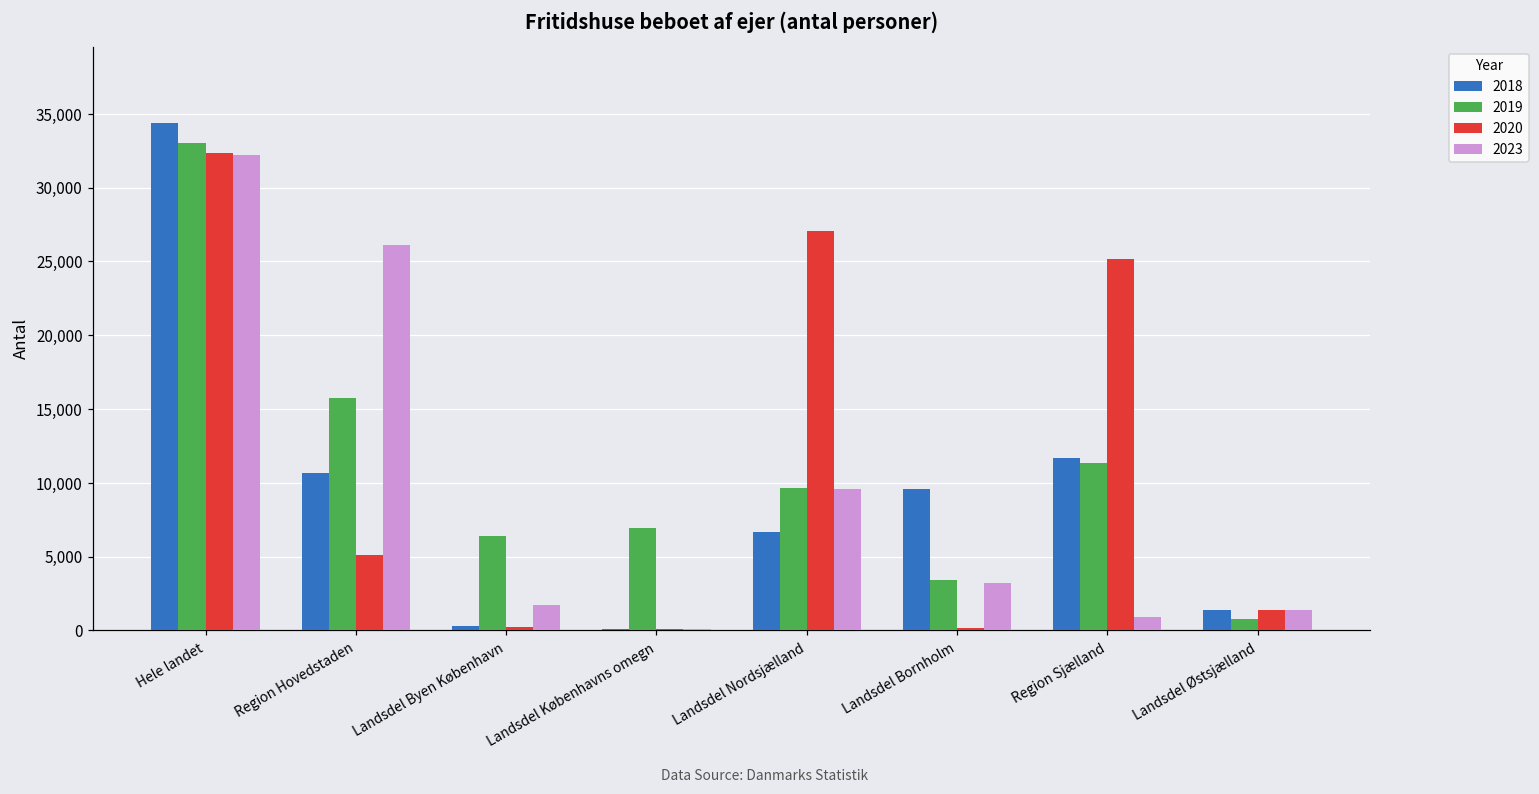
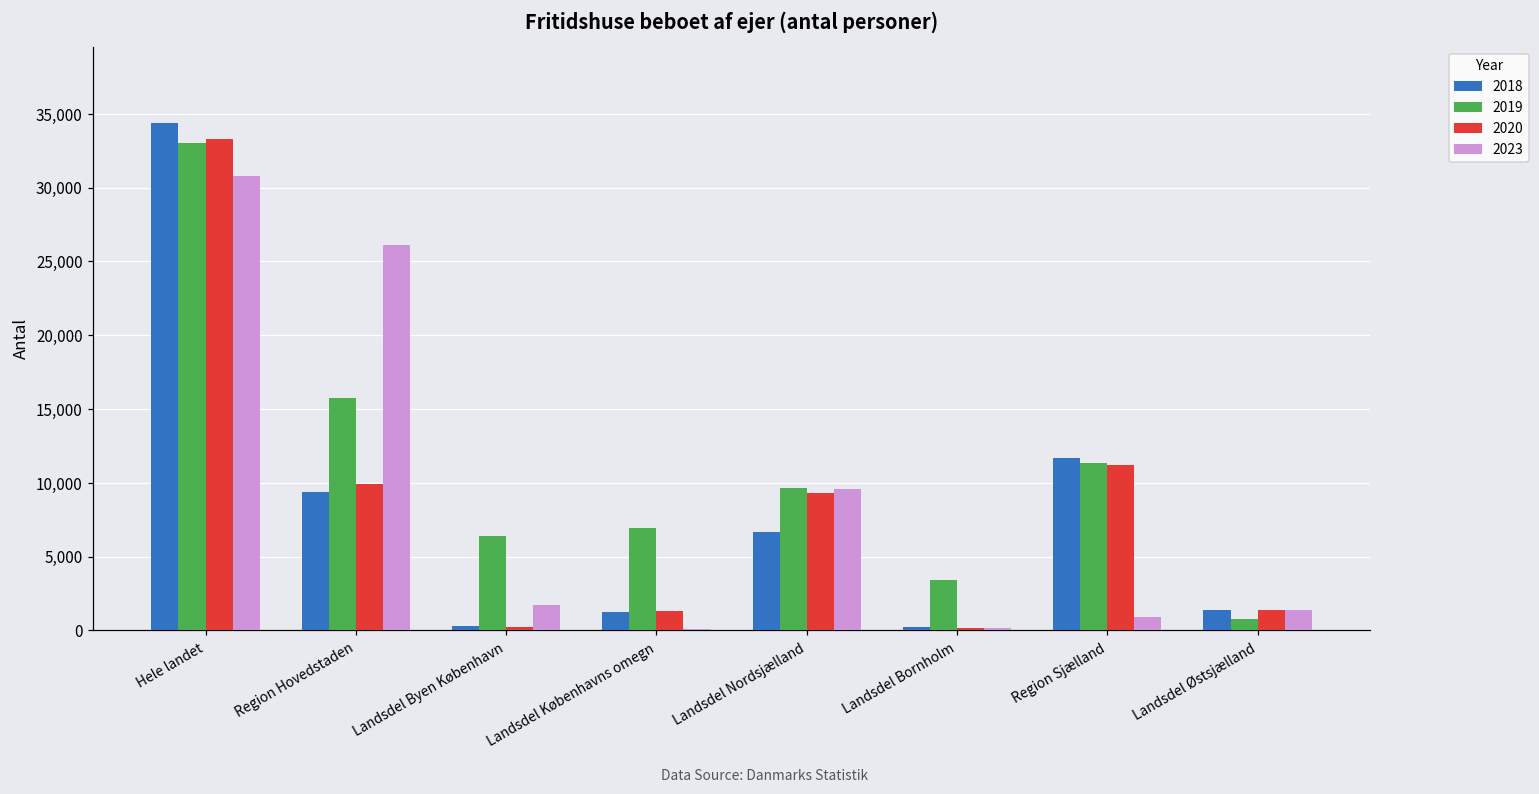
2020, Hele landet: 32,300 -> 33,300
2023, Hele landet: 32,200 -> 30,800
2018, Region Hovedstaden: 10,700 -> 9,300
2020, Region Hovedstaden: 5,100 -> 9,900
2018, Landsdel Københavns omegn: 100 -> 1,200
2020, Landsdel Københavns omegn: 100 -> 1,300
2020, Landsdel Nordsjælland: 27,100 -> 9,300
2018, Landsdel Bornholm: 9,600 -> 200
2023, Landsdel Bornholm: 3,200 -> 200
2020, Region Sjælland: 25,200 -> 11,200
